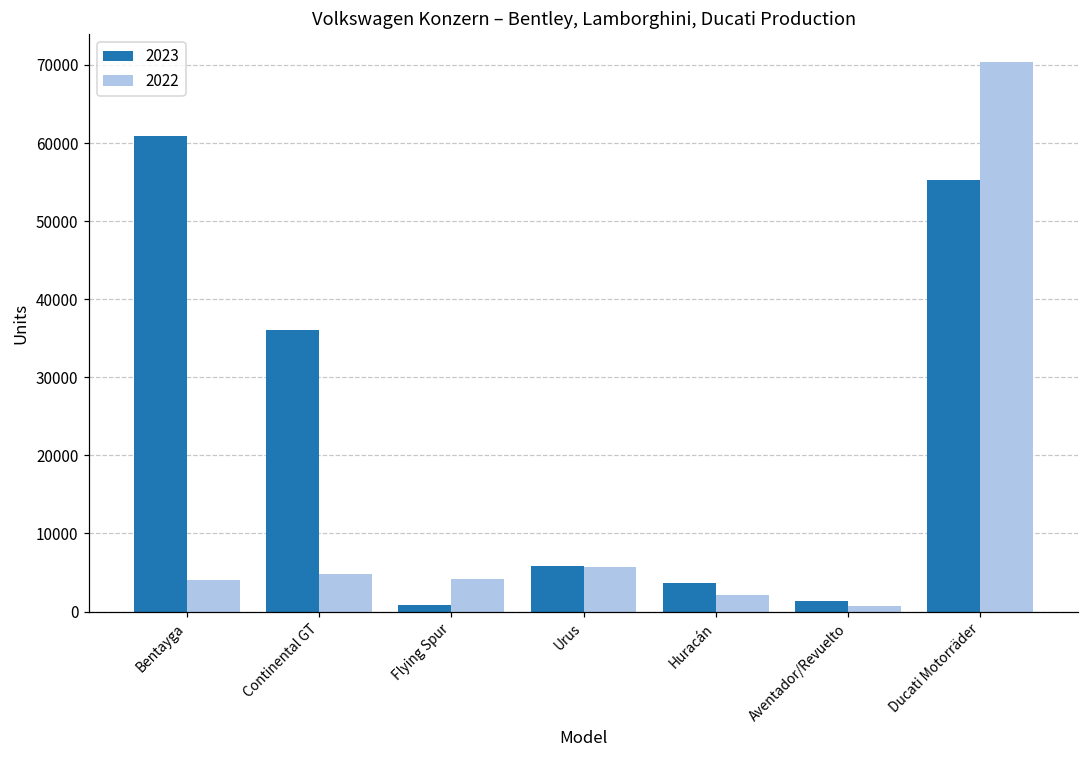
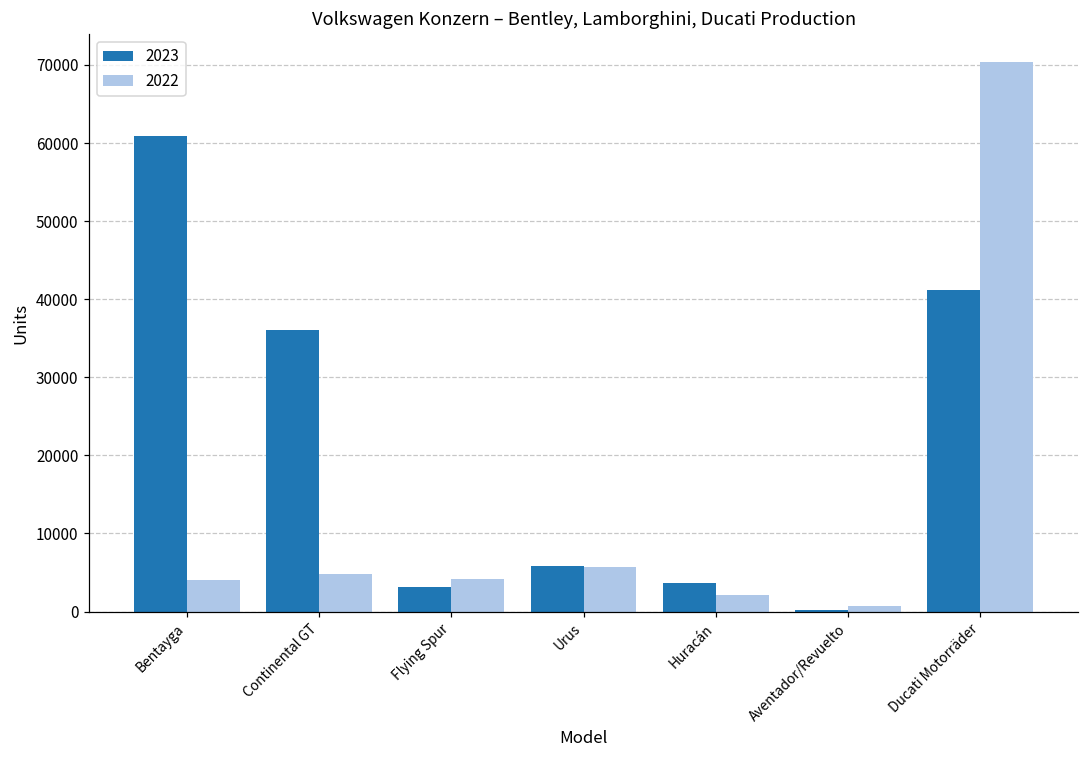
2023, Flying Spur: 1000 -> 3000
2023, Aventador/Revuelto: 1000 -> 0
2023, Ducati Motorräder: 55000 -> 41000
